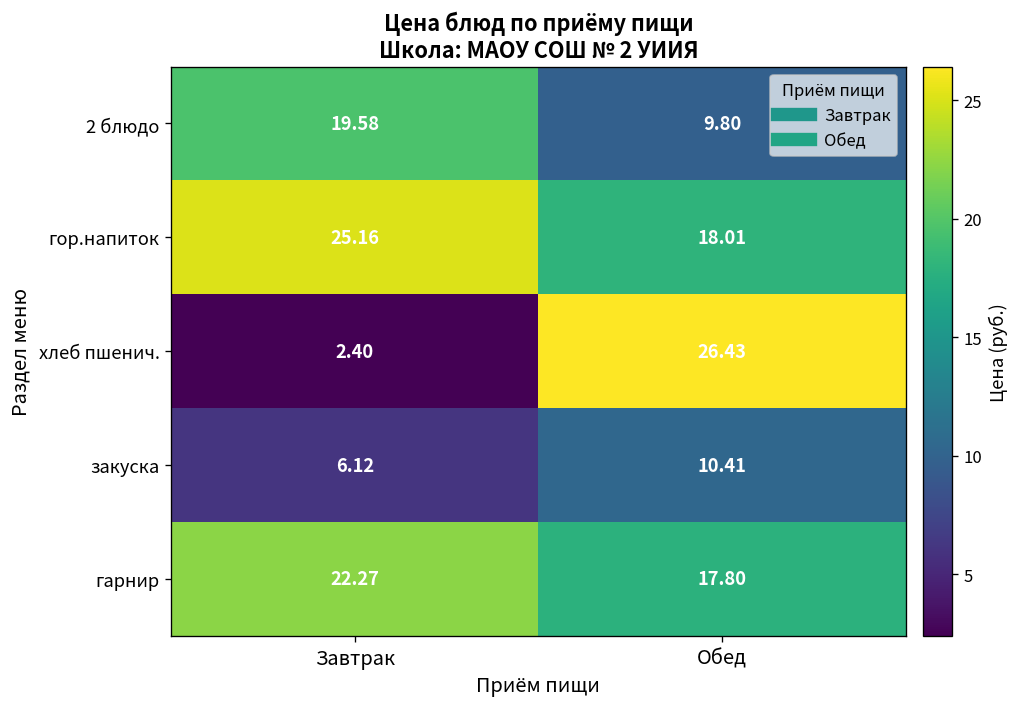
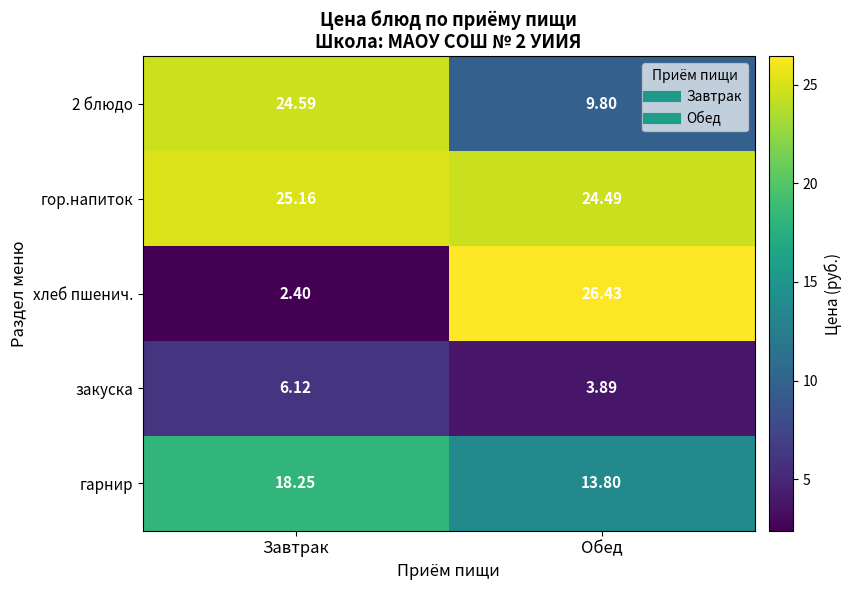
2 блюдо, Завтрак: 19.58 -> 24.59
гор.напиток, Обед: 18.01 -> 24.49
закуска, Обед: 10.41 -> 3.89
гарнир, Завтрак: 22.27 -> 18.25
гарнир, Обед: 17.80 -> 13.80
